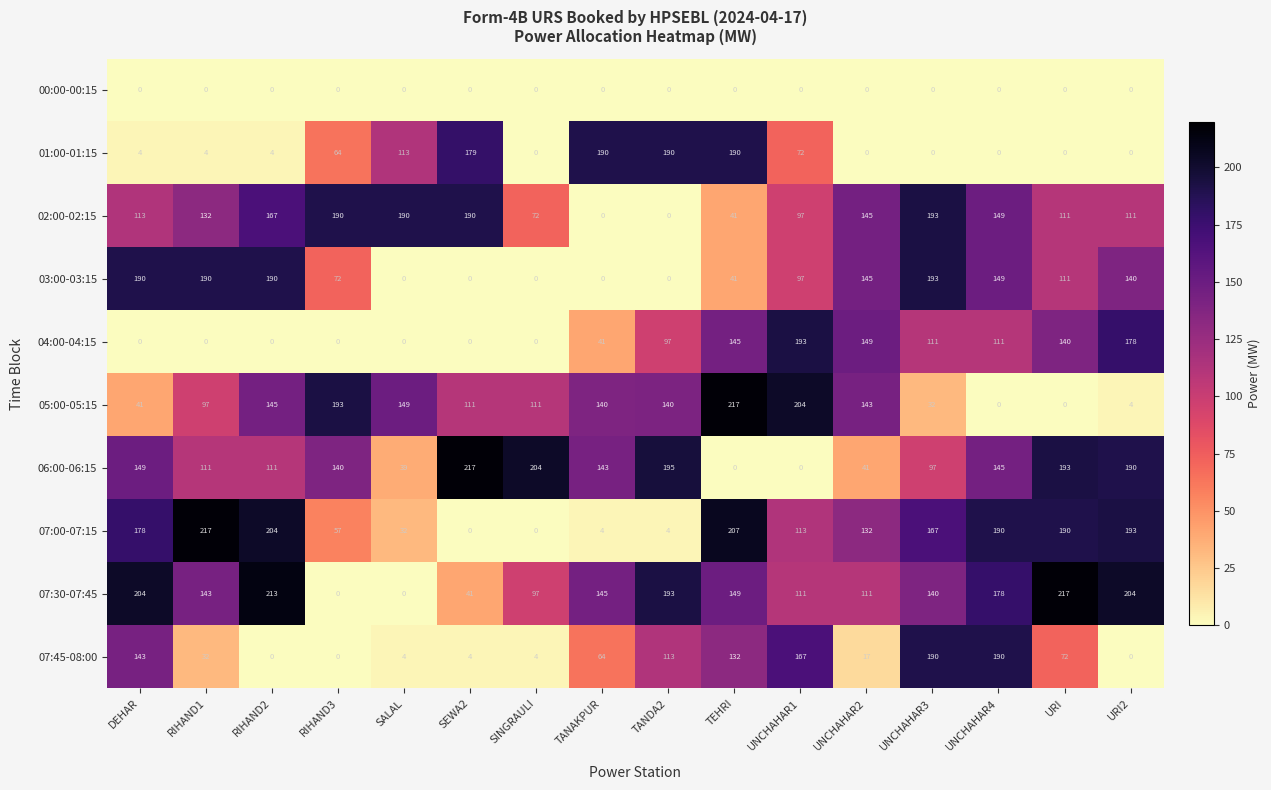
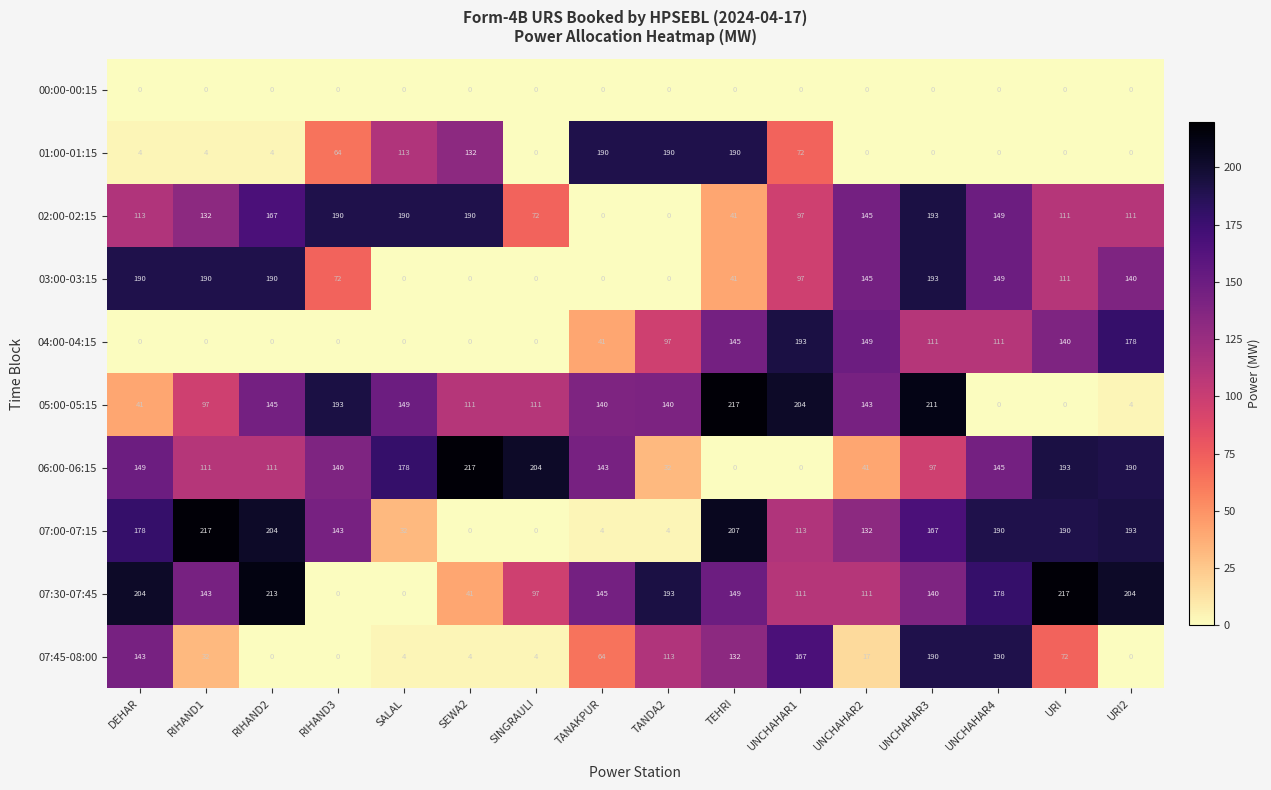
01:00-01:15, SEWA2: 179 -> 132
05:00-05:15, UNCHAHAR3: 32 -> 211
06:00-06:15, SALAL: 39 -> 178
06:00-06:15, TANDA2: 195 -> 32
07:00-07:15, RIHAND3: 57 -> 143
